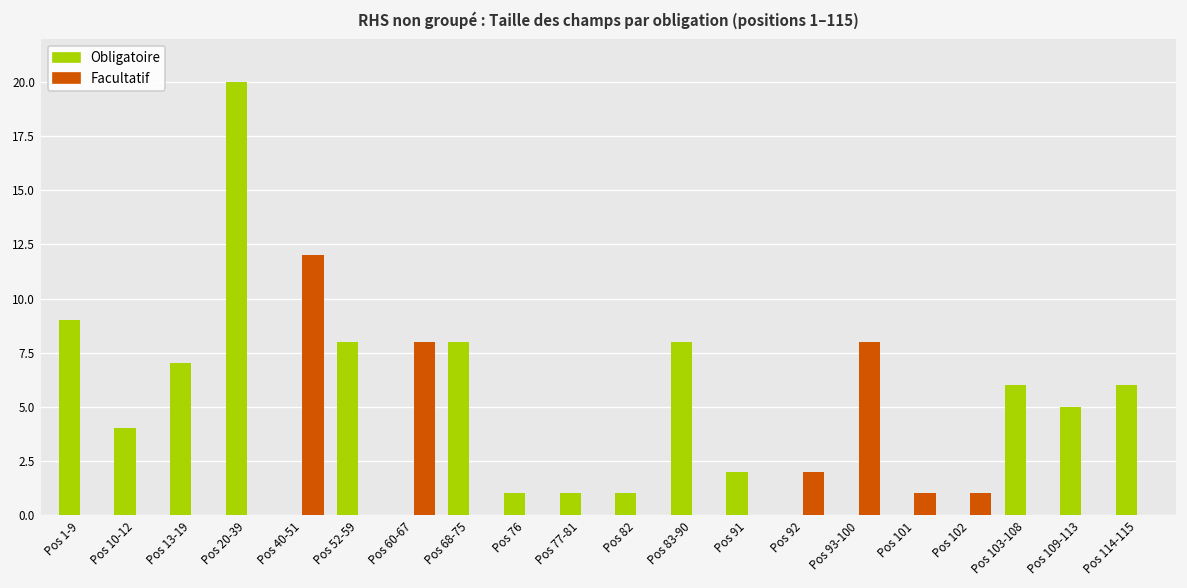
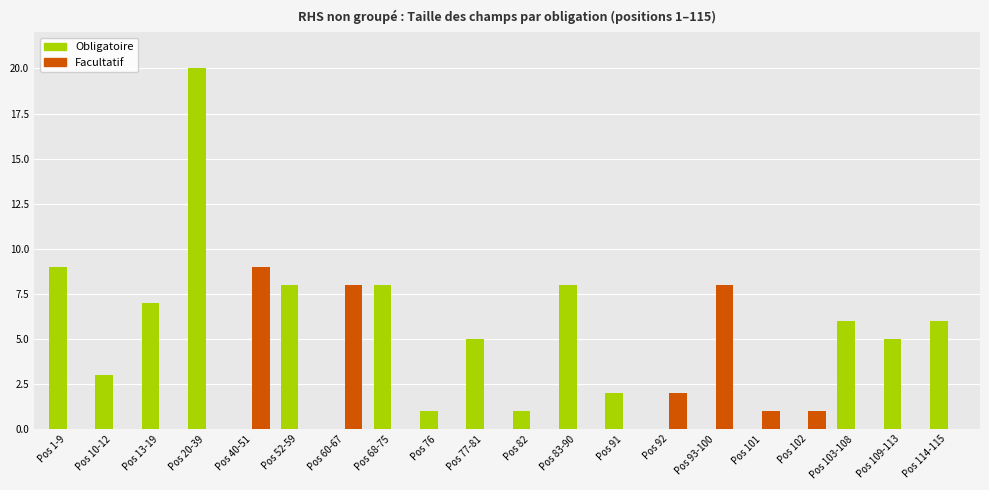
Obligatoire, Pos 10-12: 4 -> 3
Facultatif, Pos 40-51: 12 -> 9
Obligatoire, Pos 77-81: 1 -> 5
